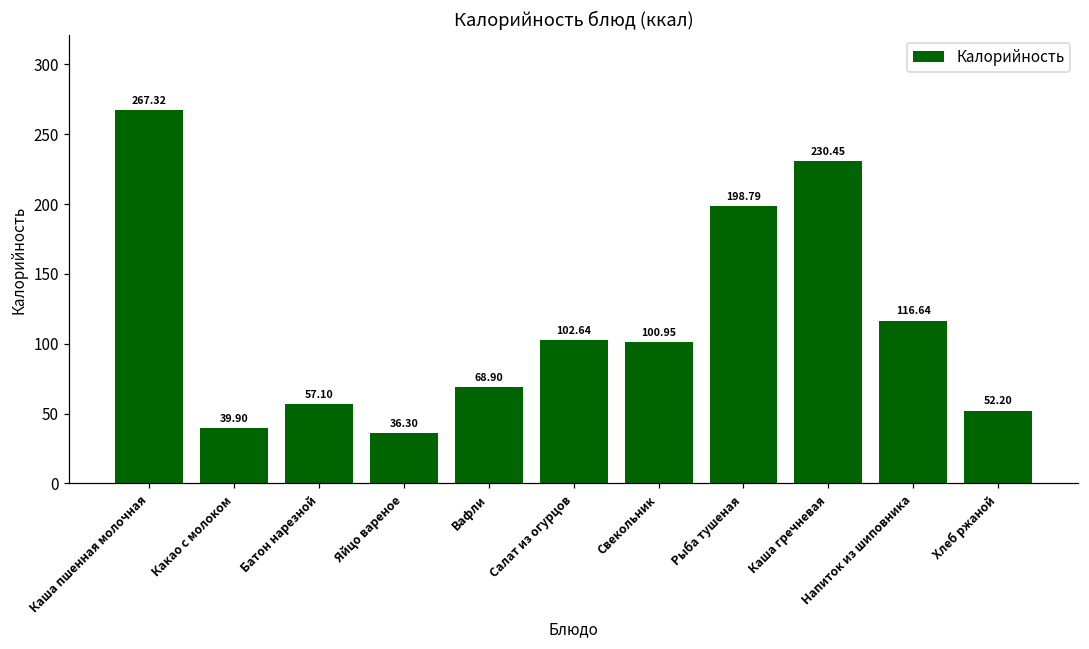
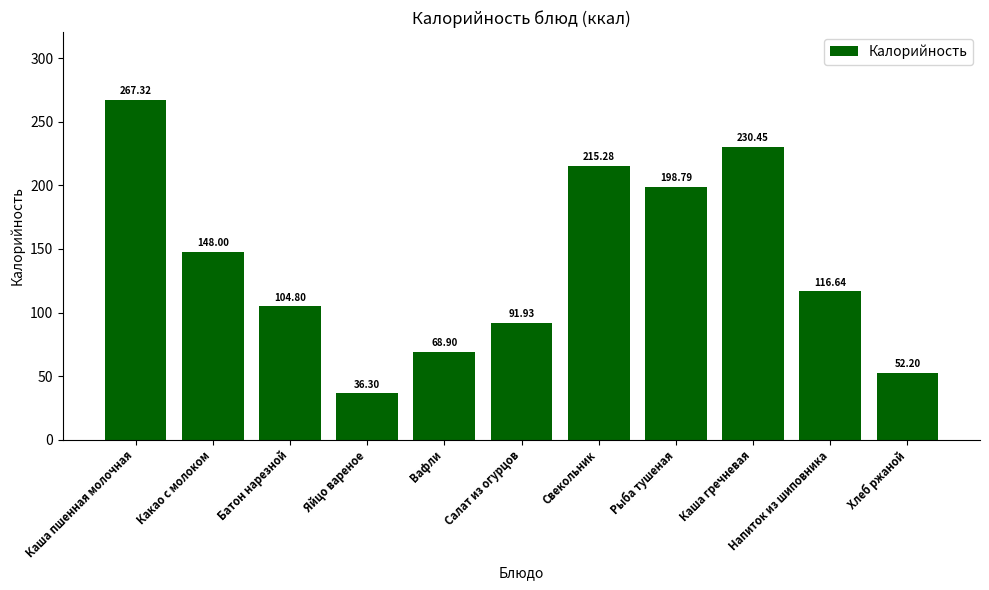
Какао с молоком: 39.90 -> 148.00
Батон нарезной: 57.10 -> 104.80
Салат из огурцов: 102.64 -> 91.93
Свекольник: 100.95 -> 215.28
